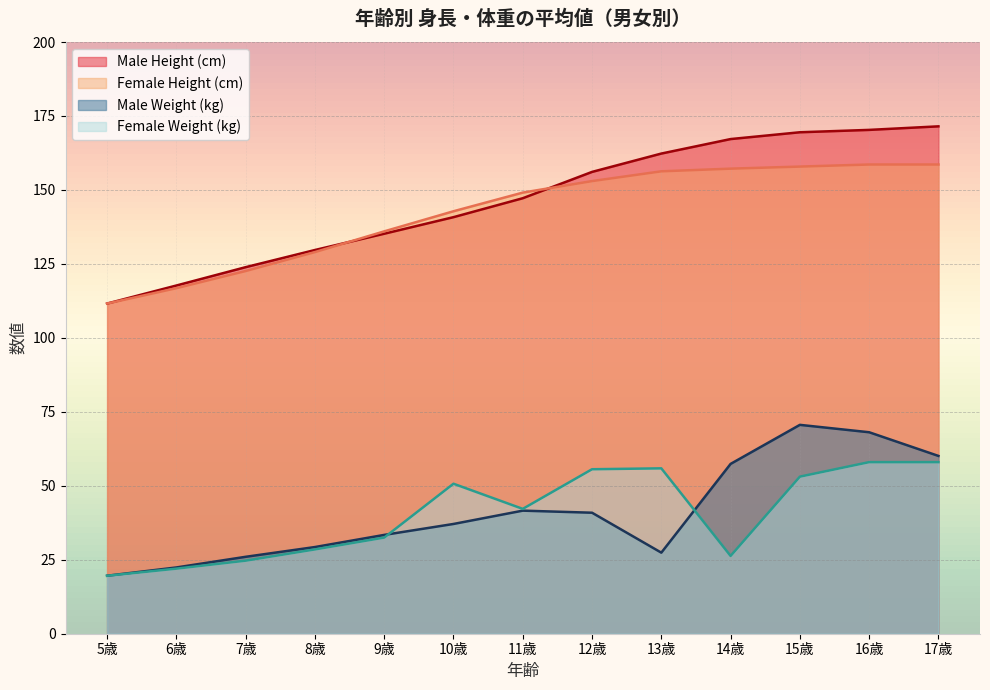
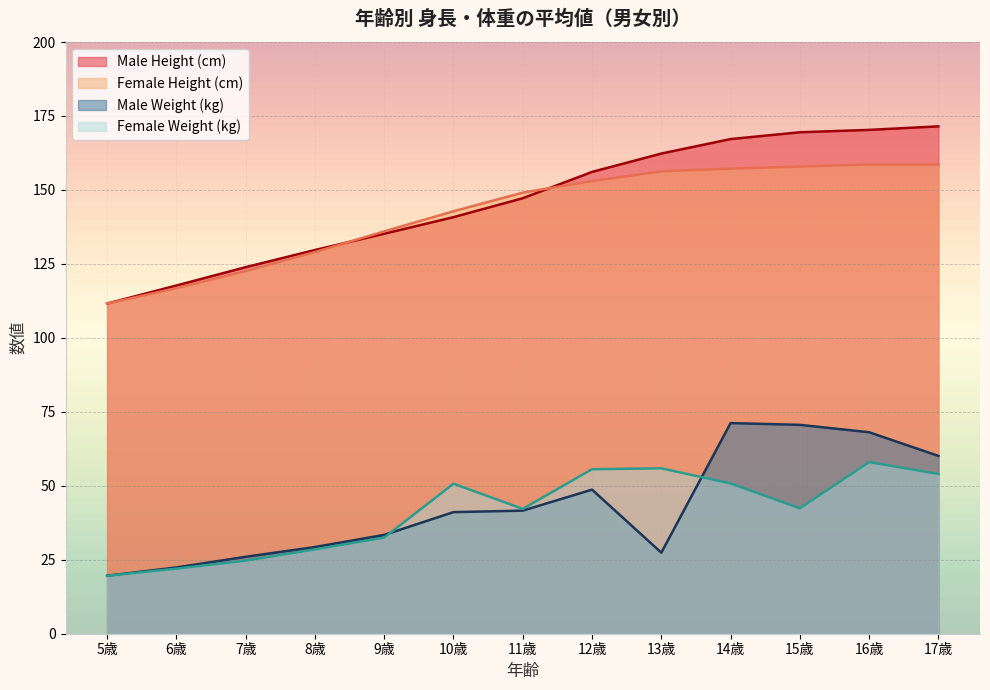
Male Weight (kg), 10歳: 37 -> 41
Male Weight (kg), 12歳: 41 -> 49
Male Weight (kg), 14歳: 57 -> 71
Female Weight (kg), 14歳: 26 -> 51
Female Weight (kg), 15歳: 53 -> 42
Female Weight (kg), 17歳: 58 -> 54
